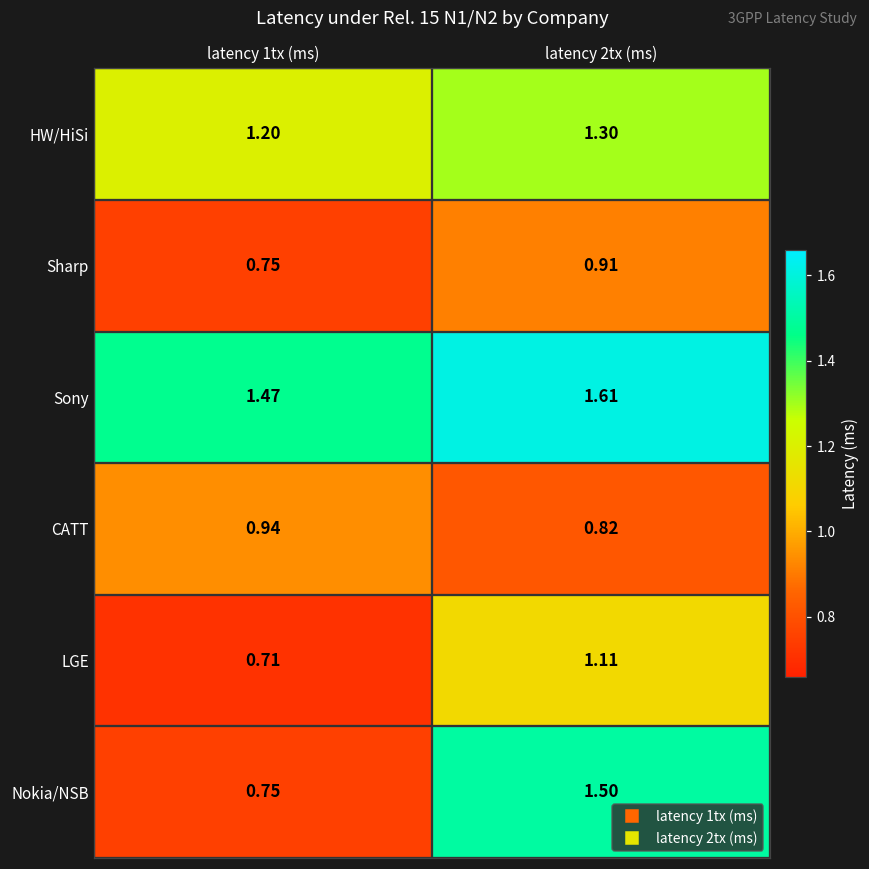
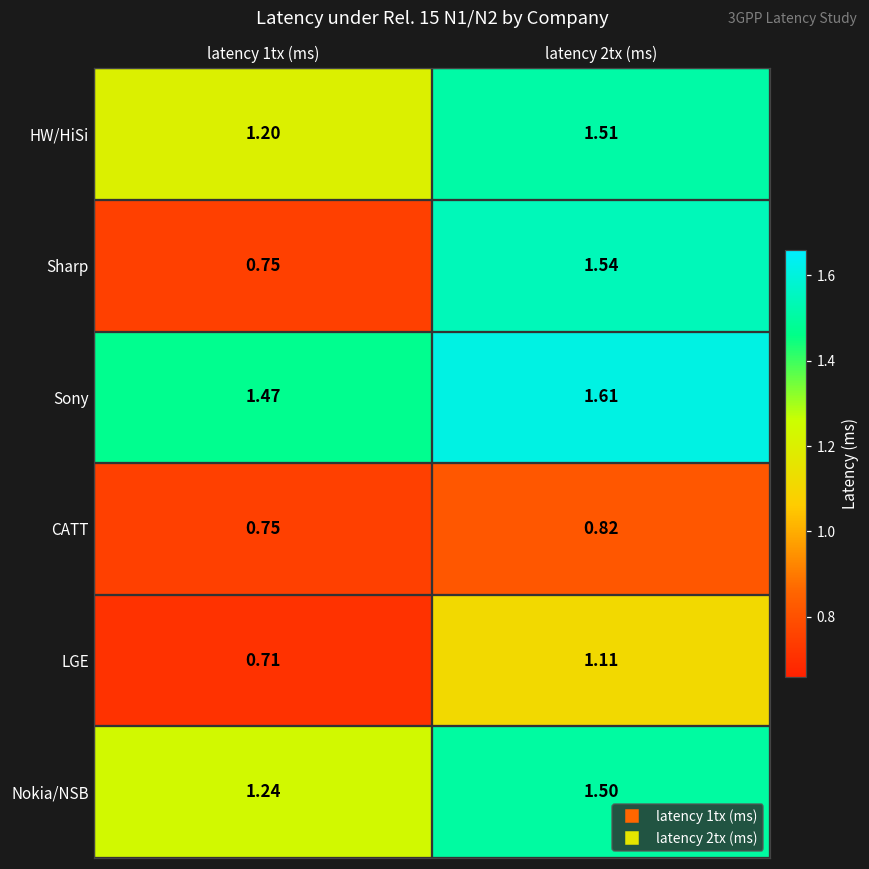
HW/HiSi, latency 2tx (ms): 1.30 -> 1.51
Sharp, latency 2tx (ms): 0.91 -> 1.54
CATT, latency 1tx (ms): 0.94 -> 0.75
Nokia/NSB, latency 1tx (ms): 0.75 -> 1.24
